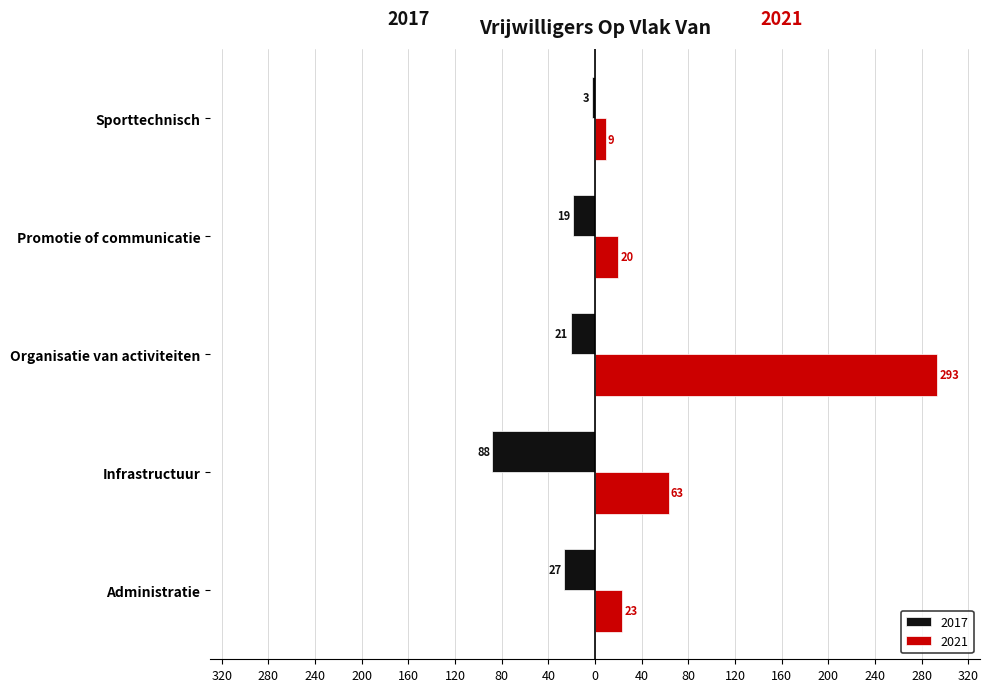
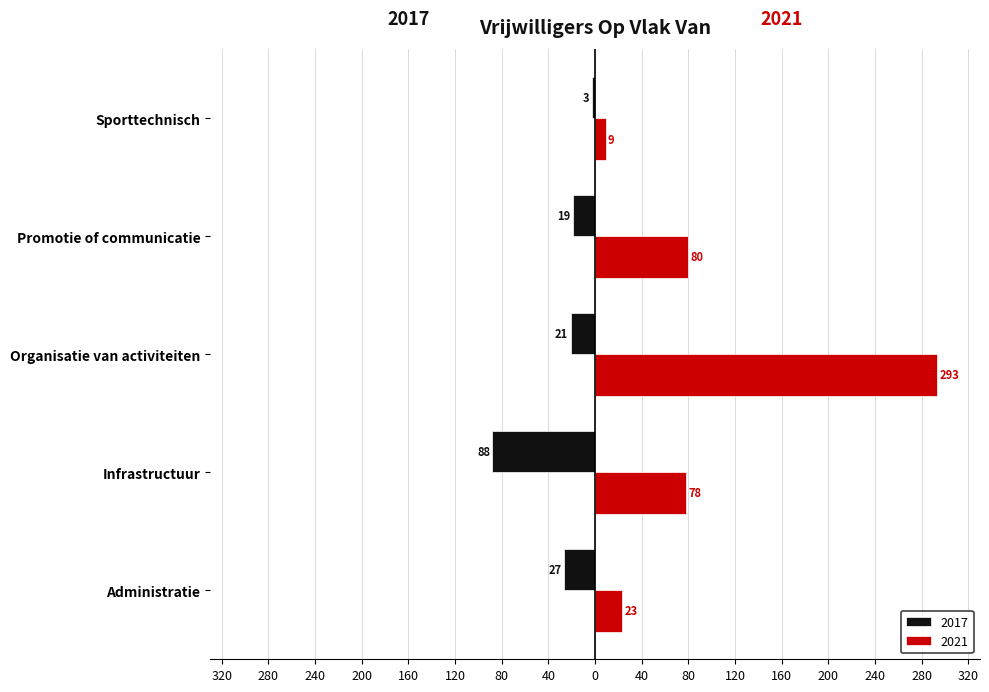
2021, Promotie of communicatie: 20 -> 80
2021, Infrastructuur: 63 -> 78
